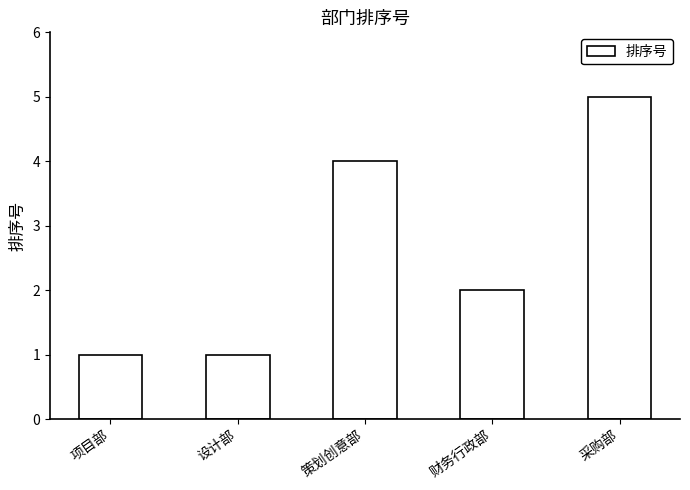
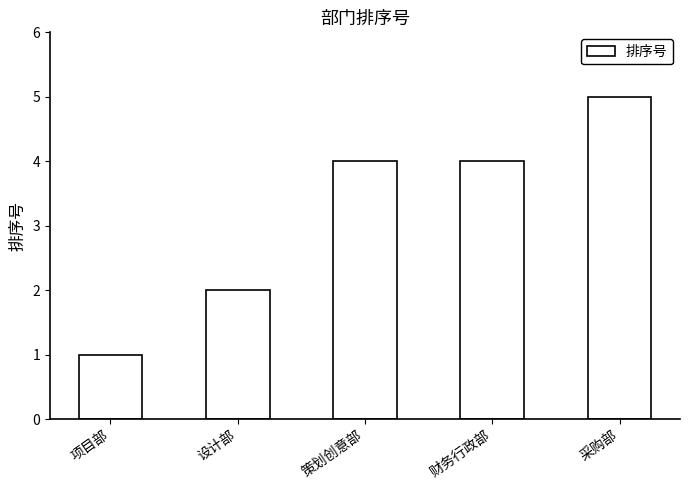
设计部: 1 -> 2
财务行政部: 2 -> 4
